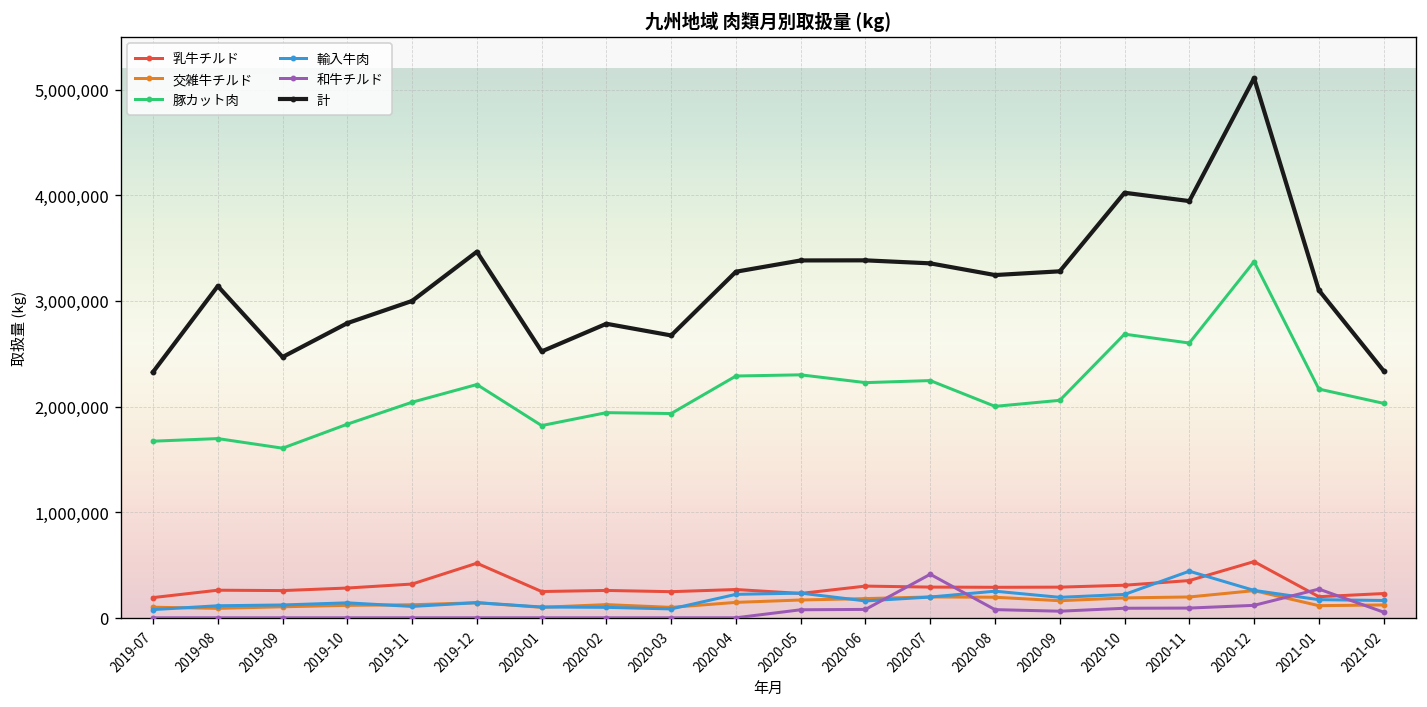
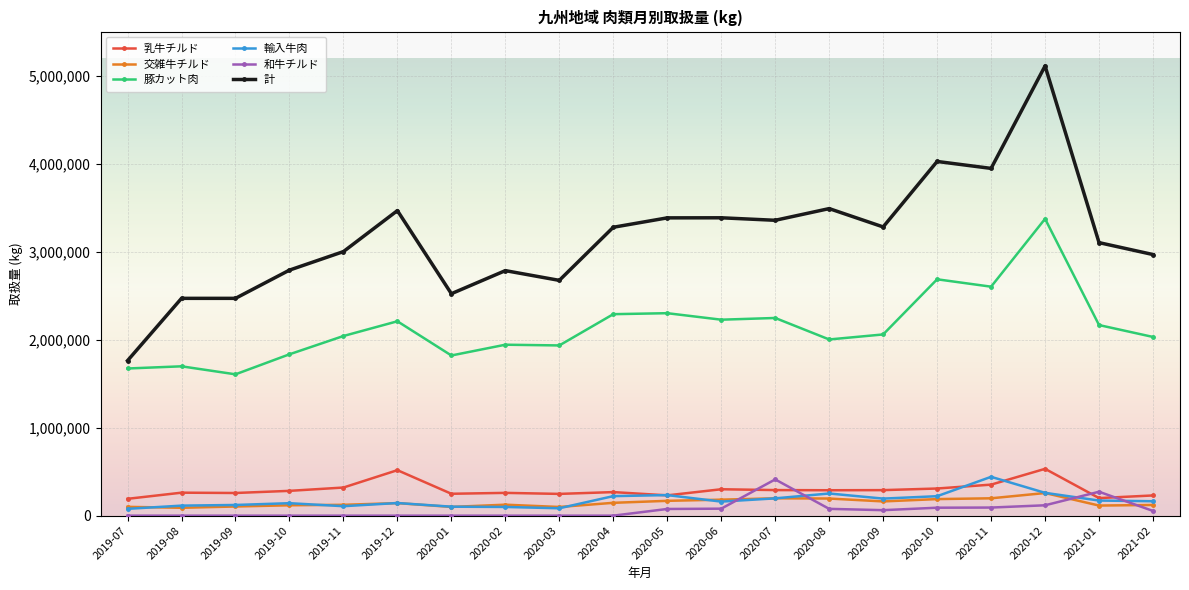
計, 2019-07: 2,300,000 -> 1,800,000
計, 2019-08: 3,100,000 -> 2,500,000
計, 2020-08: 3,200,000 -> 3,500,000
計, 2021-02: 2,300,000 -> 3,000,000
